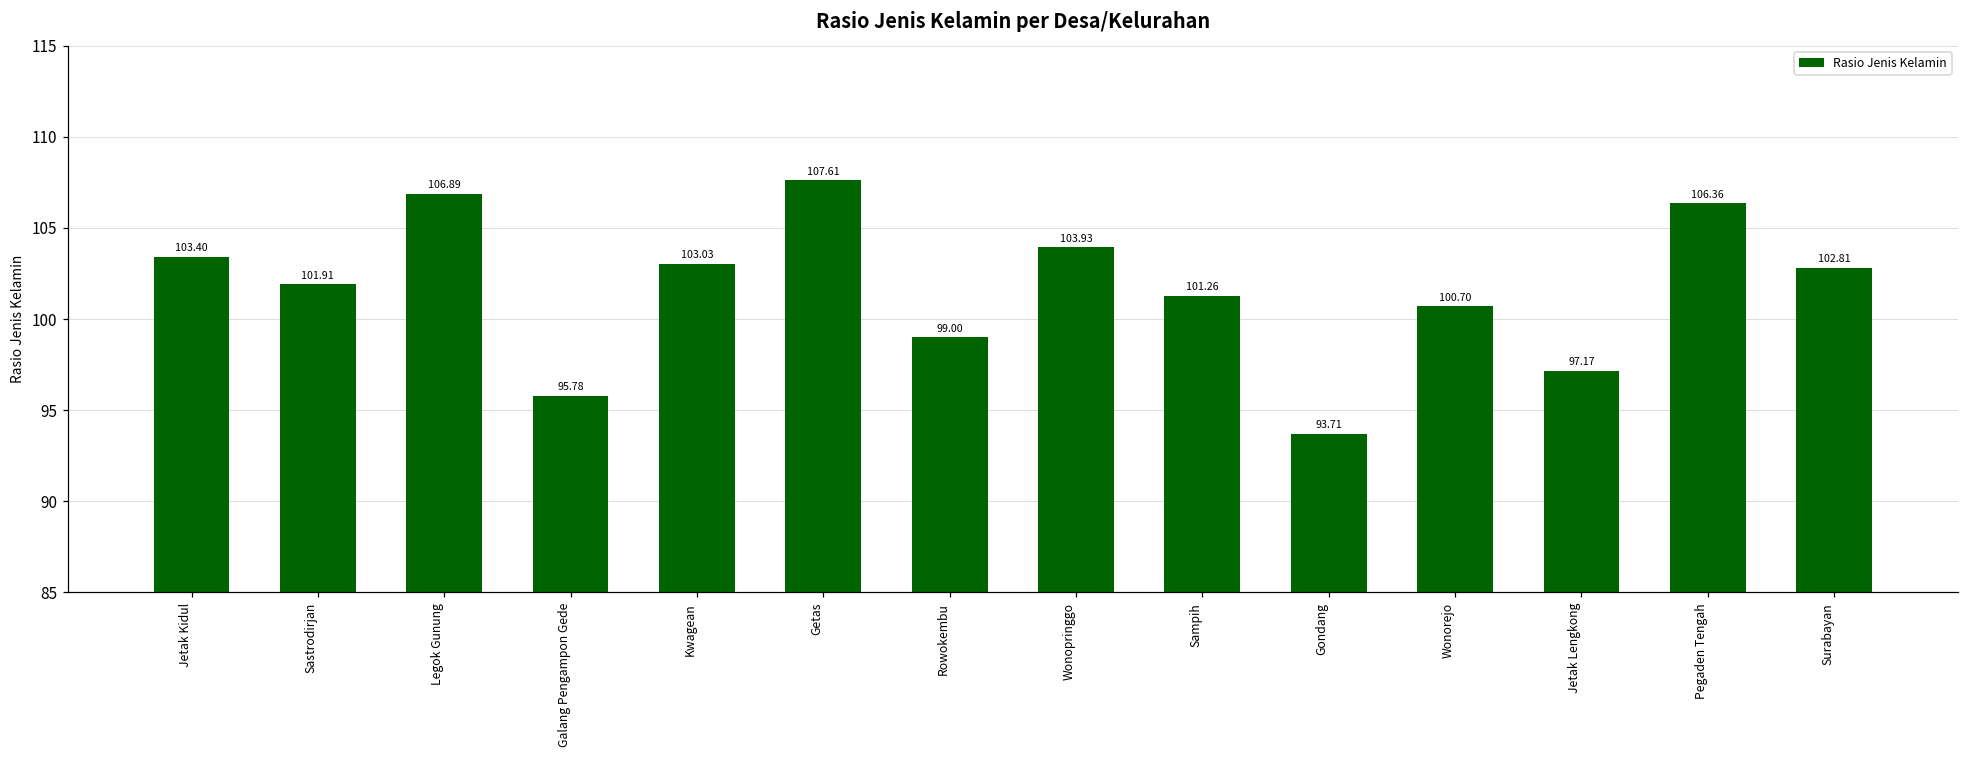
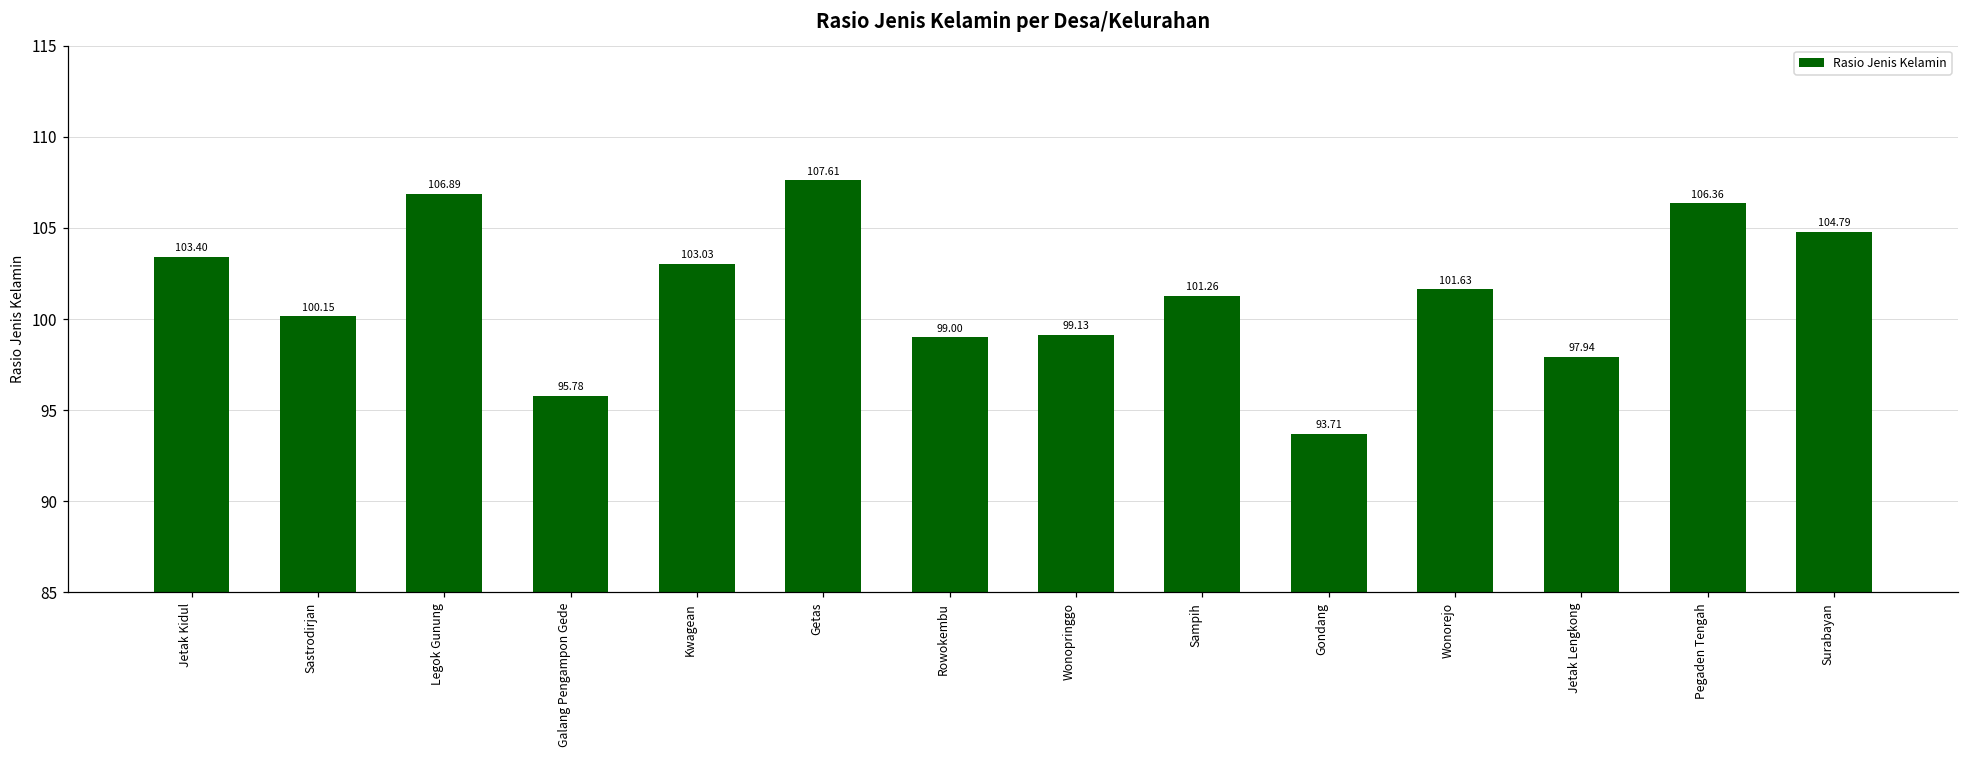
Sastrodirjan: 101.91 -> 100.15
Wonopringgo: 103.93 -> 99.13
Wonorejo: 100.70 -> 101.63
Jetak Lengkong: 97.17 -> 97.94
Surabayan: 102.81 -> 104.79
